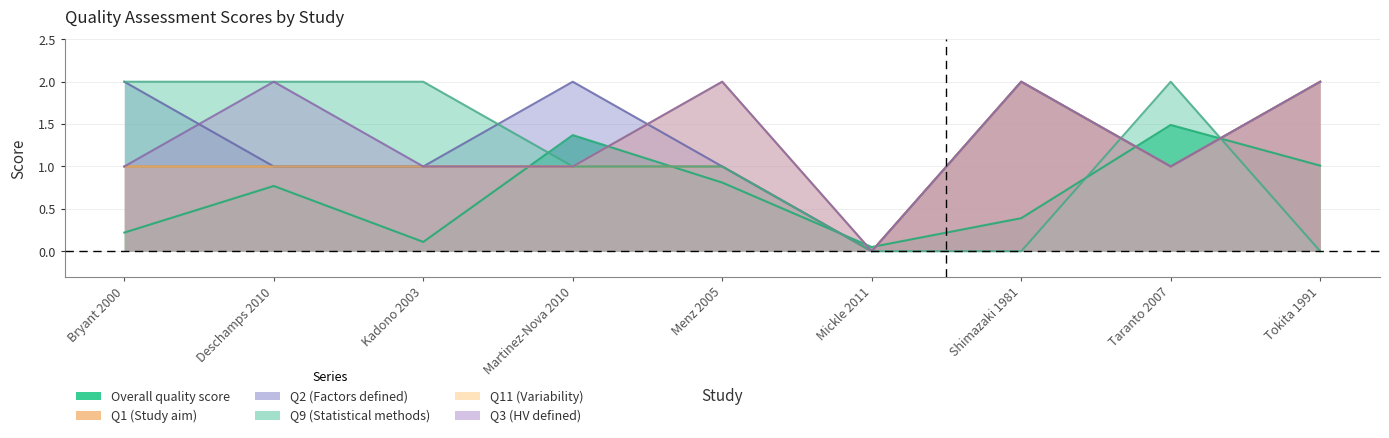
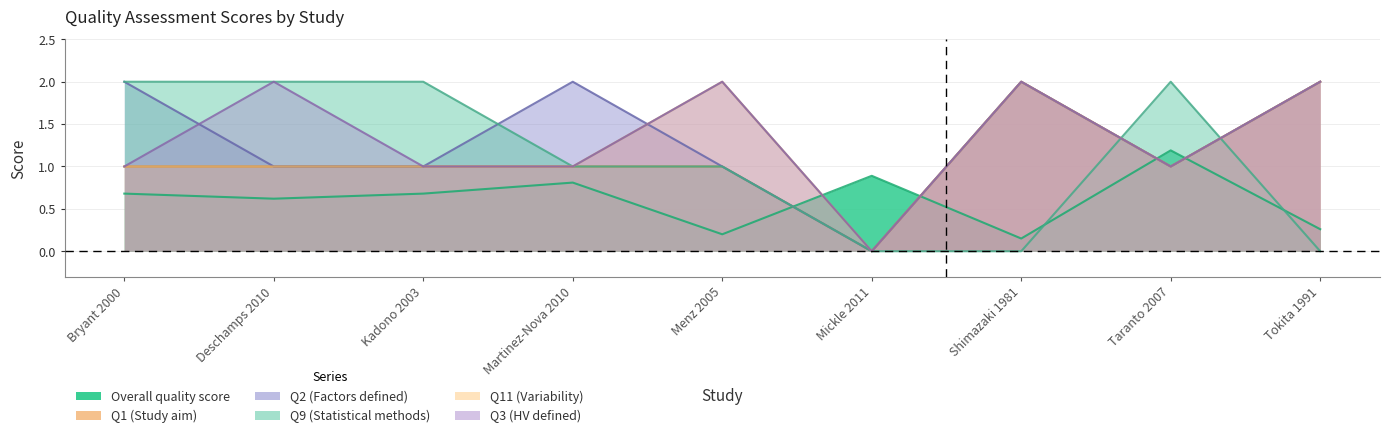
Overall quality score, Bryant 2000: 0.2 -> 0.7
Overall quality score, Deschamps 2010: 0.8 -> 0.6
Overall quality score, Kadono 2003: 0.1 -> 0.7
Overall quality score, Martinez-Nova 2010: 1.4 -> 0.8
Overall quality score, Menz 2005: 0.8 -> 0.2
Overall quality score, Mickle 2011: 0.1 -> 0.9
Overall quality score, Shimazaki 1981: 0.4 -> 0.2
Overall quality score, Taranto 2007: 1.5 -> 1.2
Overall quality score, Tokita 1991: 1.0 -> 0.3
